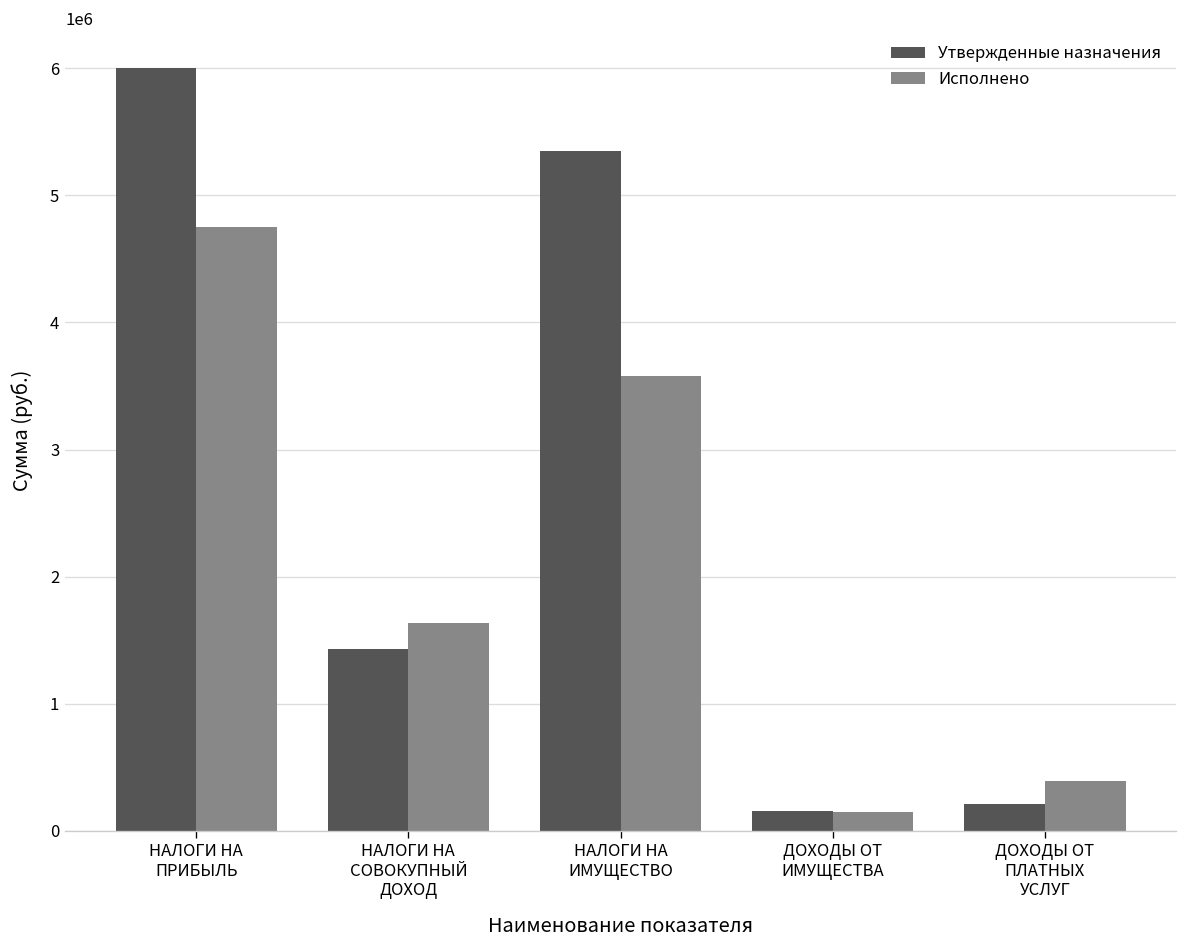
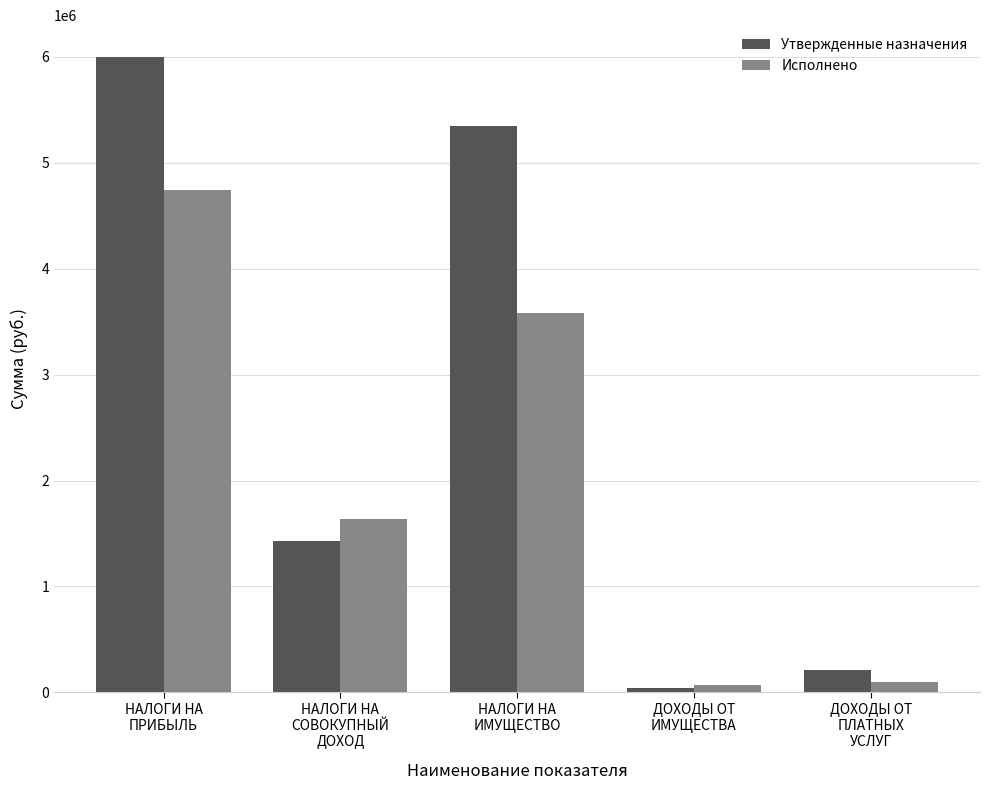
Утвержденные назначения, ДОХОДЫ ОТ ИМУЩЕСТВА: 150000 -> 40000
Исполнено, ДОХОДЫ ОТ ИМУЩЕСТВА: 150000 -> 70000
Исполнено, ДОХОДЫ ОТ ПЛАТНЫХ УСЛУГ: 390000 -> 100000
